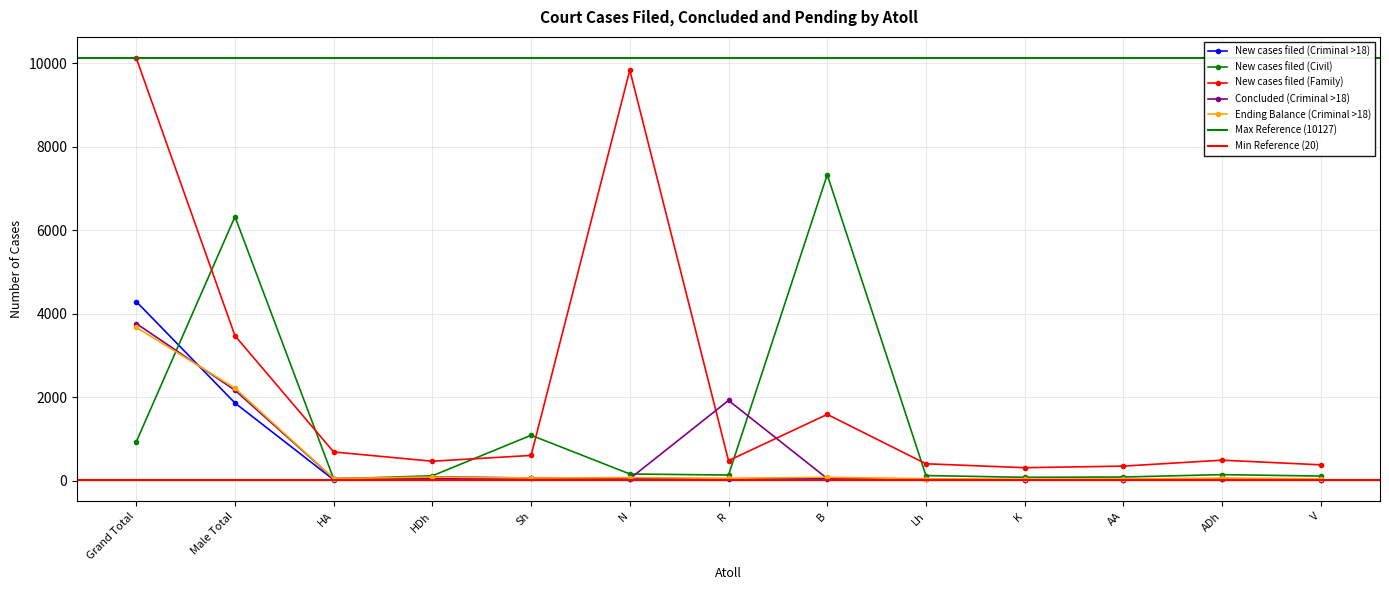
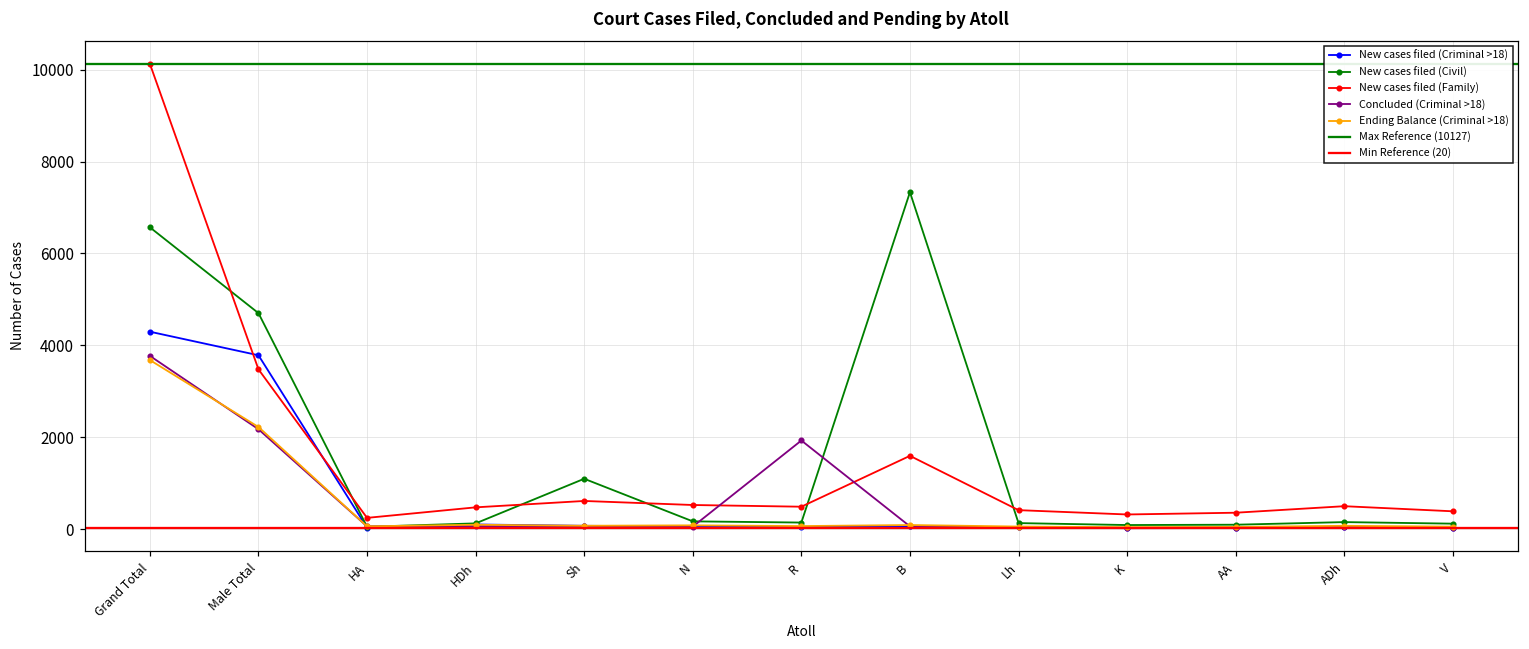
New cases filed (Civil), Grand Total: 900 -> 6600
New cases filed (Criminal >18), Male Total: 1900 -> 3800
New cases filed (Civil), Male Total: 6300 -> 4700
New cases filed (Family), HA: 700 -> 200
New cases filed (Family), N: 9800 -> 500
